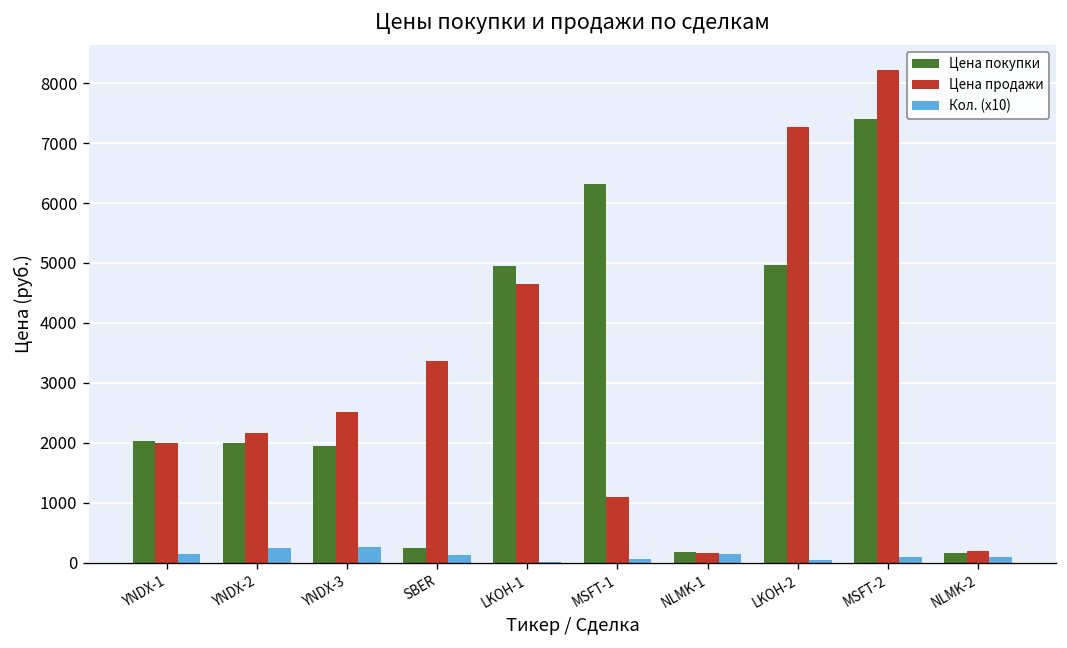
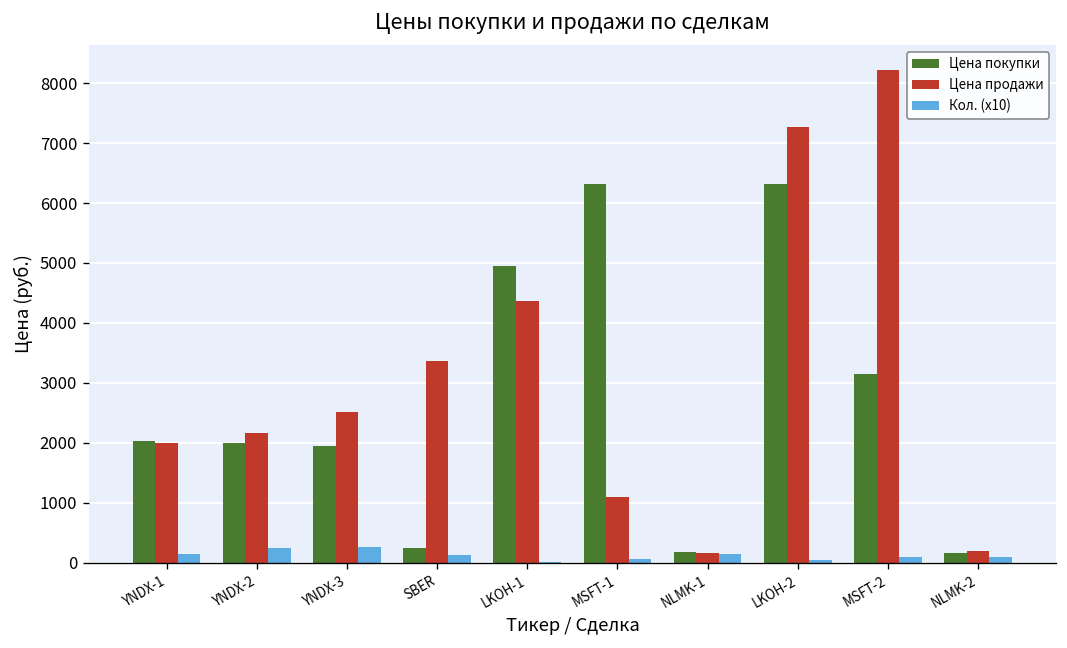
Цена продажи, LKOH-1: 4700 -> 4400
Цена покупки, LKOH-2: 5000 -> 6300
Цена покупки, MSFT-2: 7400 -> 3100
